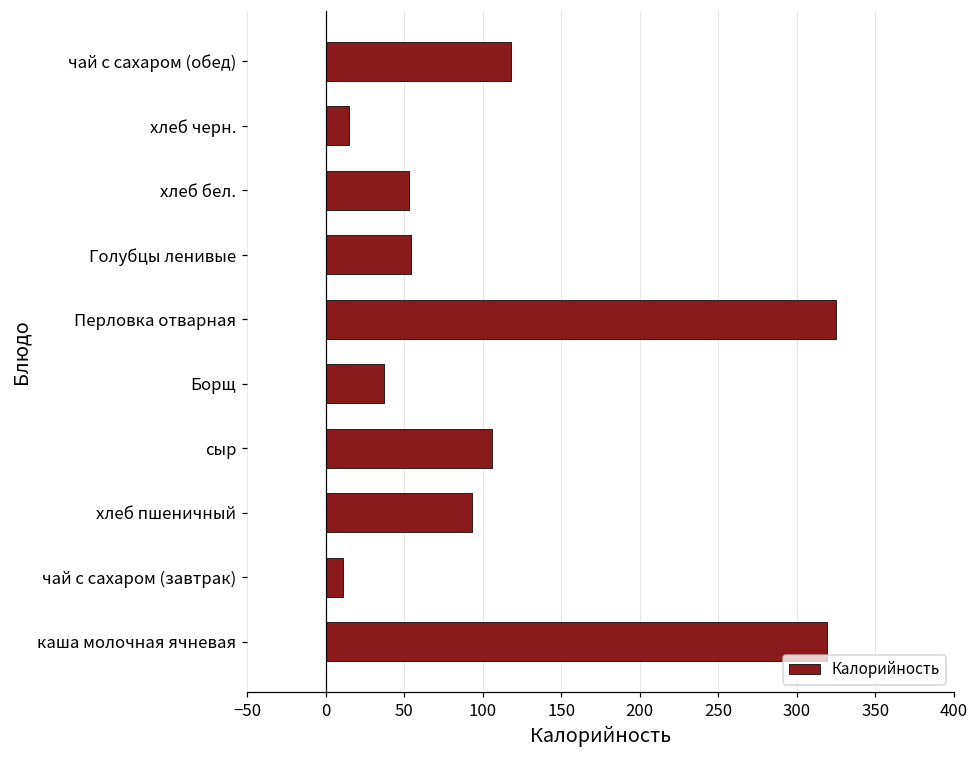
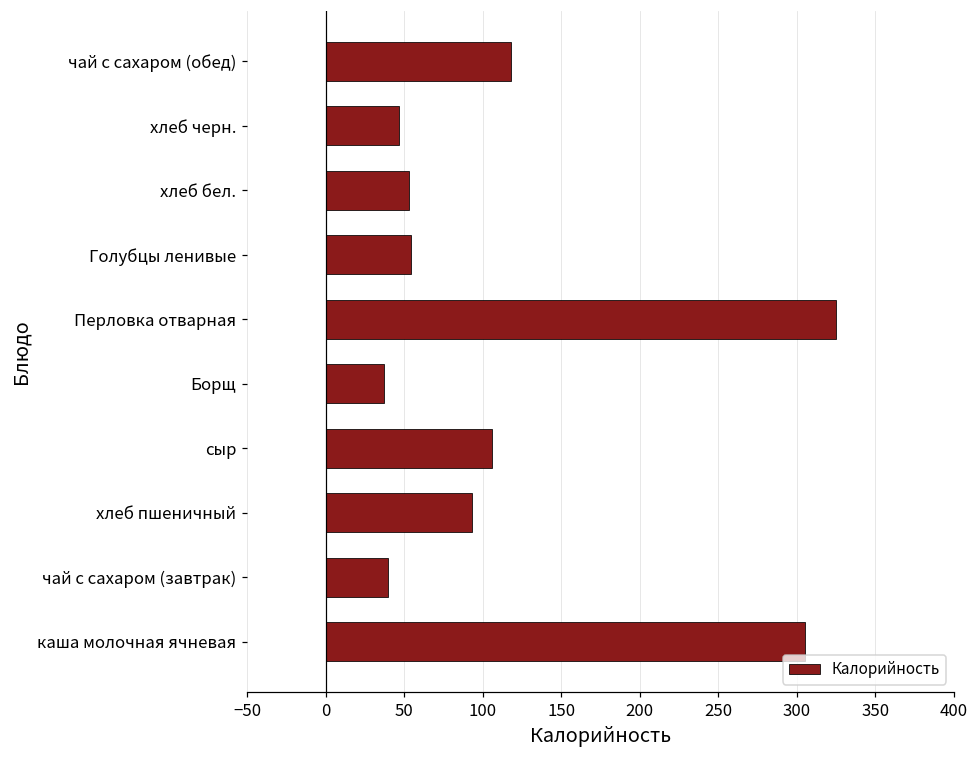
хлеб черн.: 15 -> 47
чай с сахаром (завтрак): 11 -> 40
каша молочная ячневая: 319 -> 305
